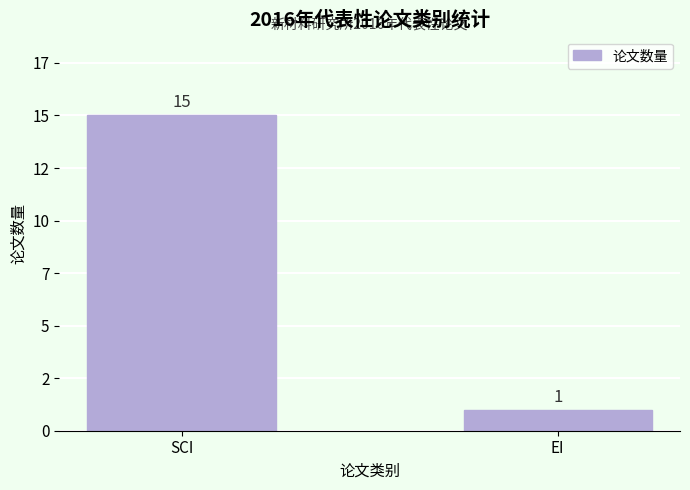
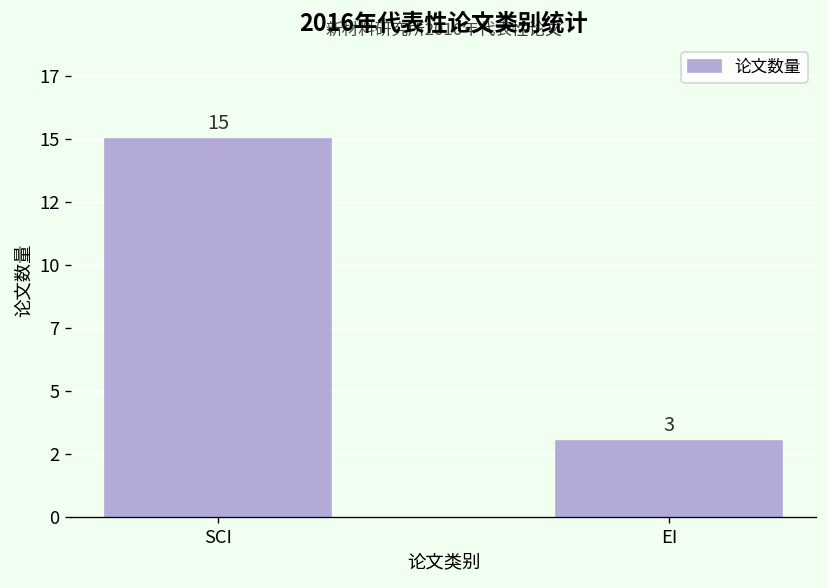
EI: 1 -> 3
